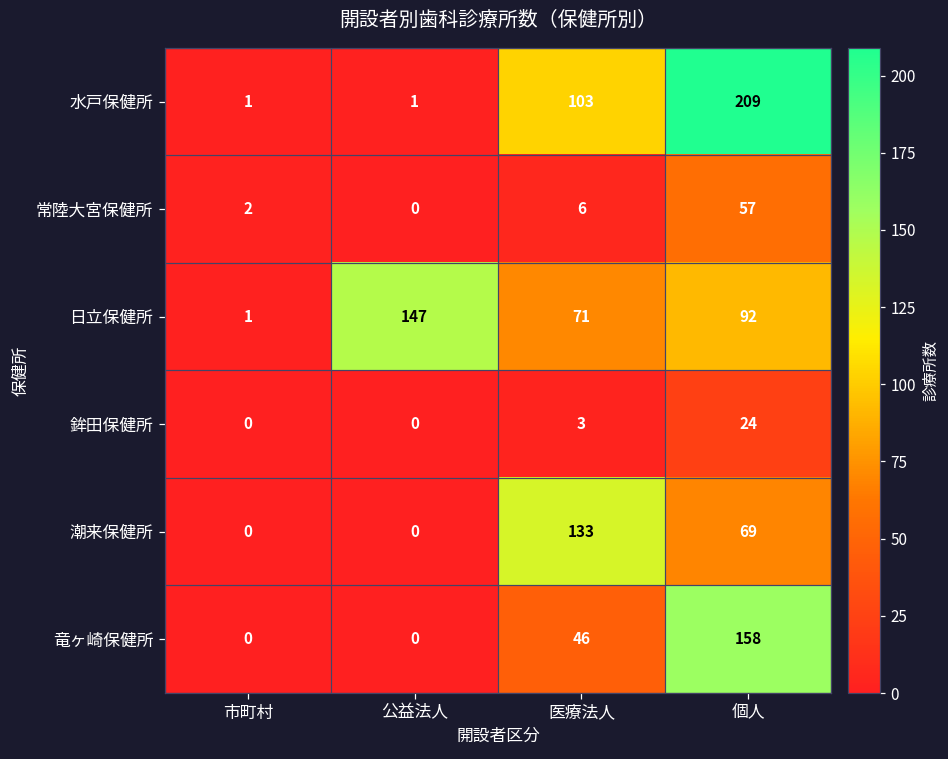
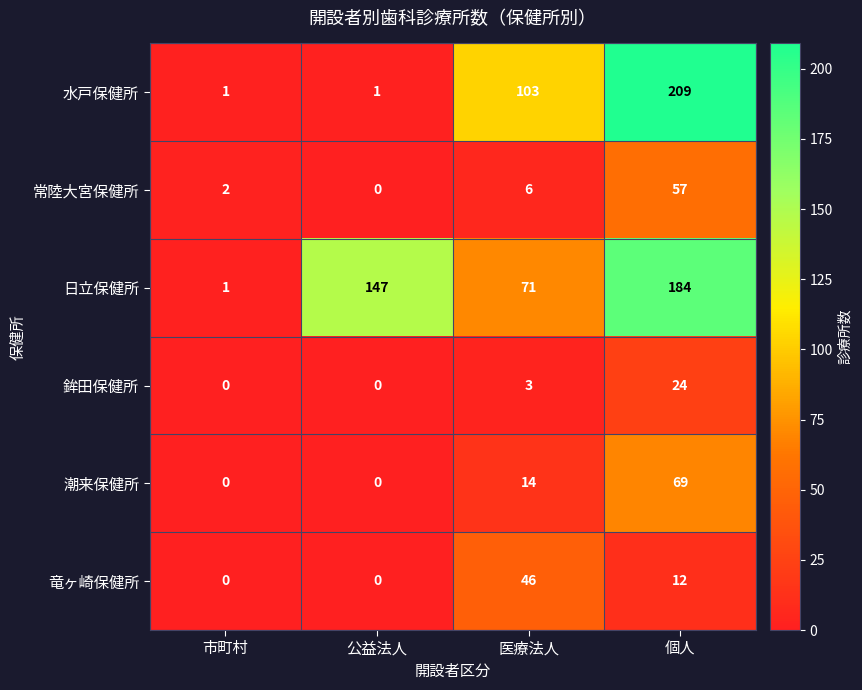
日立保健所, 個人: 92 -> 184
潮来保健所, 医療法人: 133 -> 14
竜ヶ崎保健所, 個人: 158 -> 12
